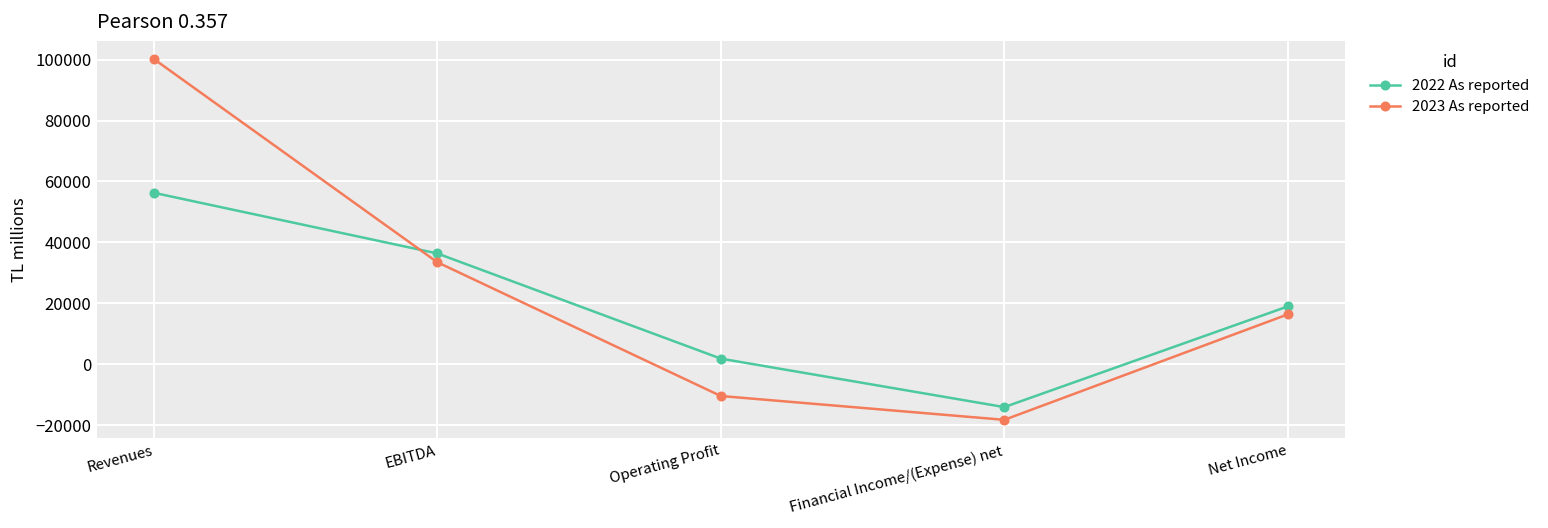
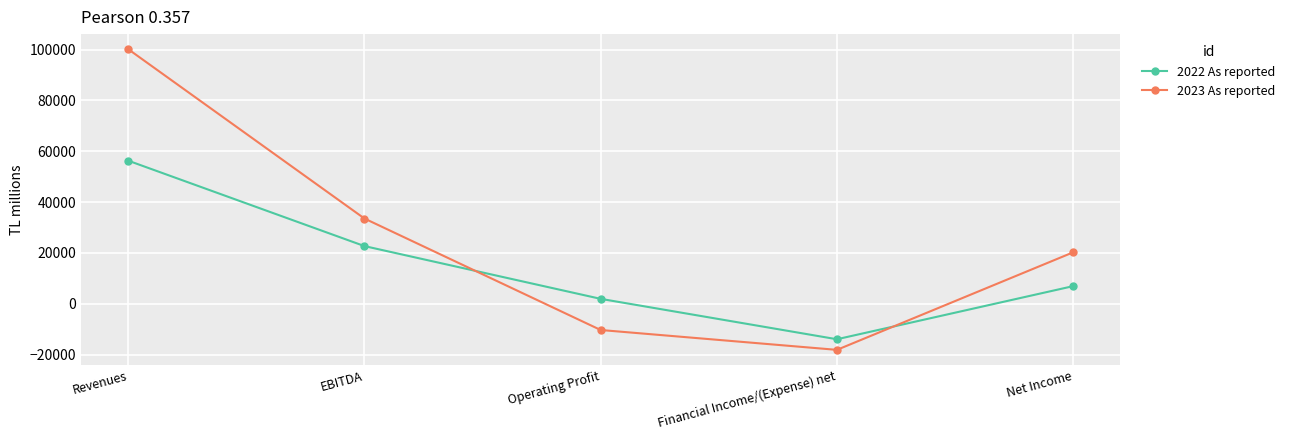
2022 As reported, EBITDA: 36000 -> 23000
2022 As reported, Net Income: 19000 -> 7000
2023 As reported, Net Income: 16000 -> 20000
